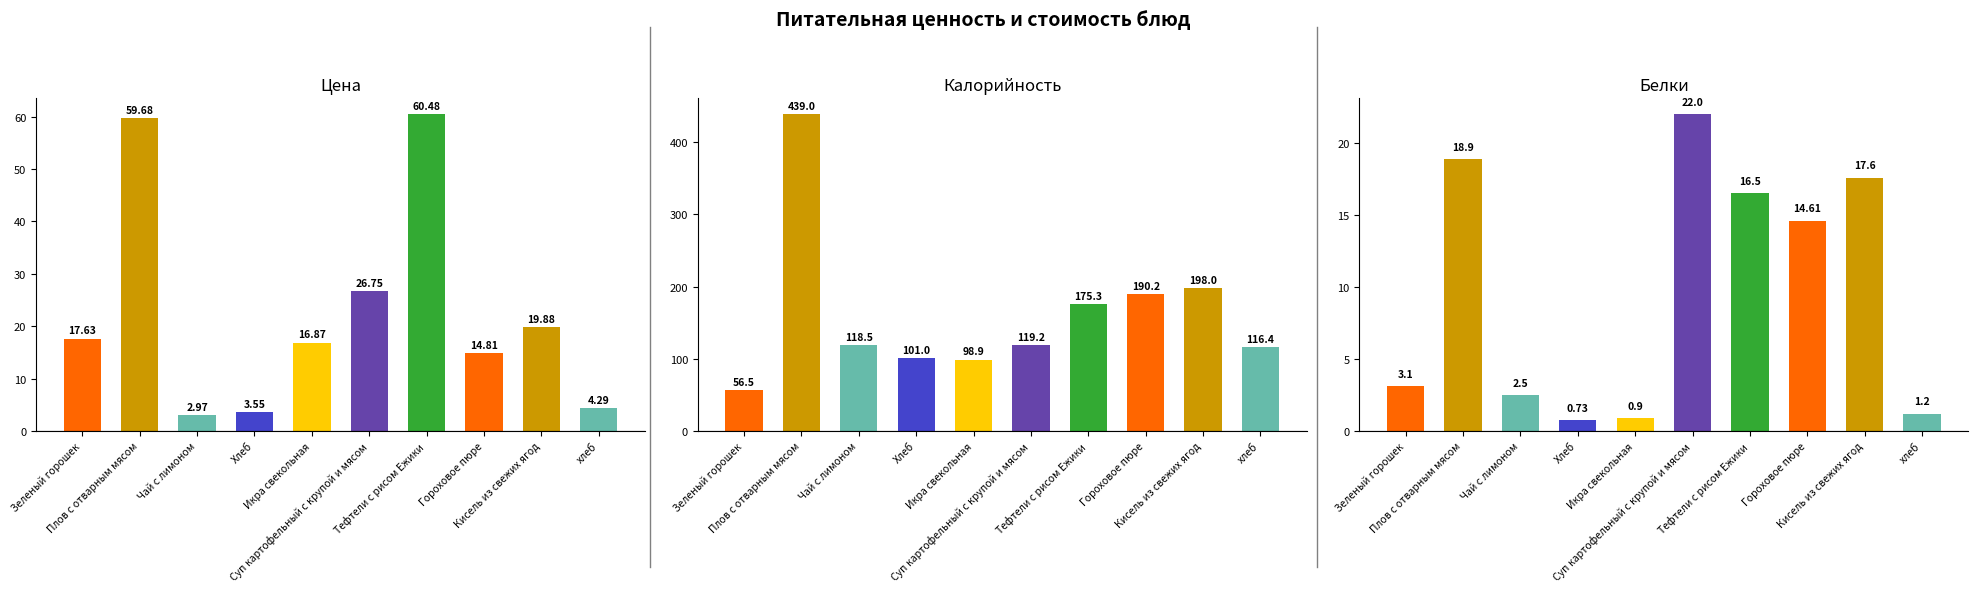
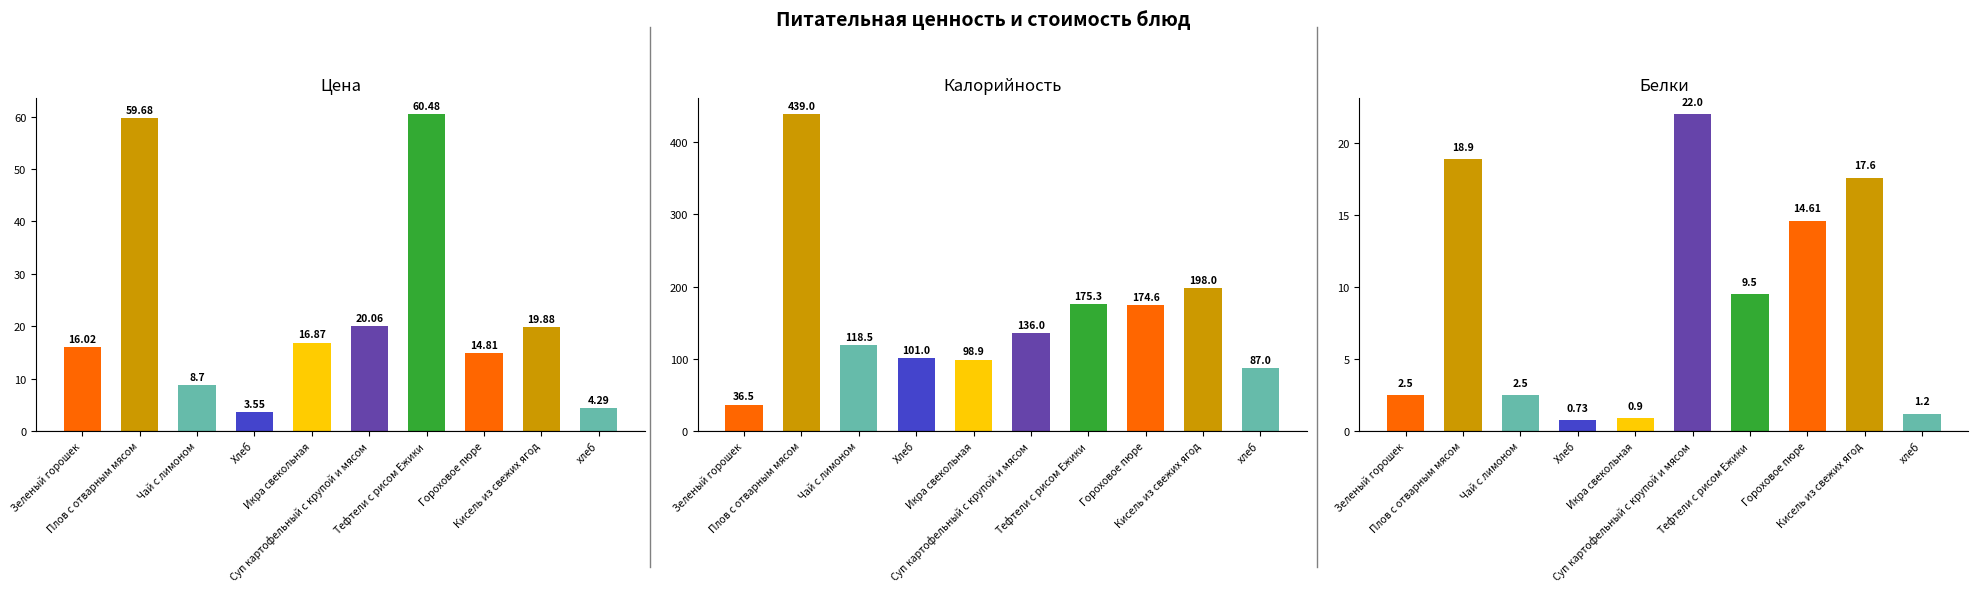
Цена, Зеленый горошек: 17.63 -> 16.02
Цена, Чай с лимоном: 2.97 -> 8.7
Цена, Суп картофельный с крупой и мясом: 26.75 -> 20.06
Калорийность, Зеленый горошек: 56.5 -> 36.5
Калорийность, Суп картофельный с крупой и мясом: 119.2 -> 136.0
Калорийность, Гороховое пюре: 190.2 -> 174.6
Калорийность, хлеб: 116.4 -> 87.0
Белки, Зеленый горошек: 3.1 -> 2.5
Белки, Тефтели с рисом Ежики: 16.5 -> 9.5
